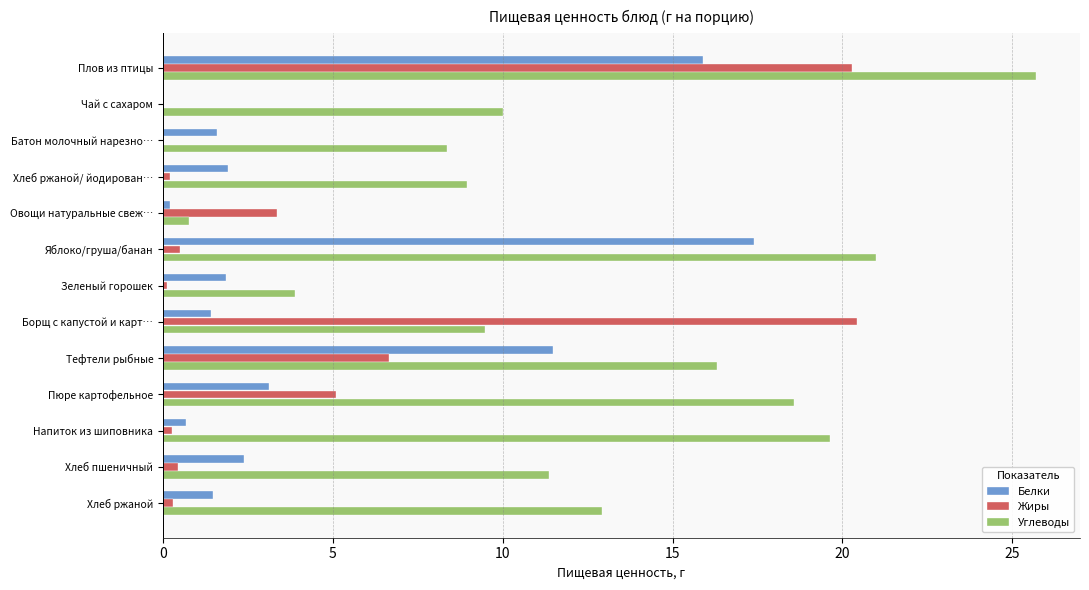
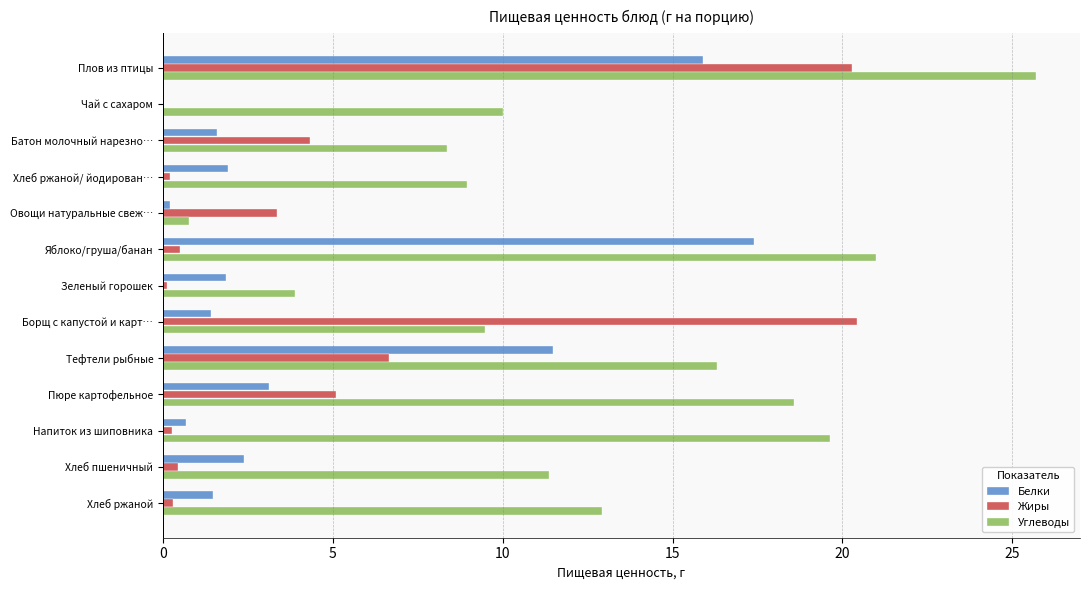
Жиры, Батон молочный нарезно…: 0.0 -> 4.3
